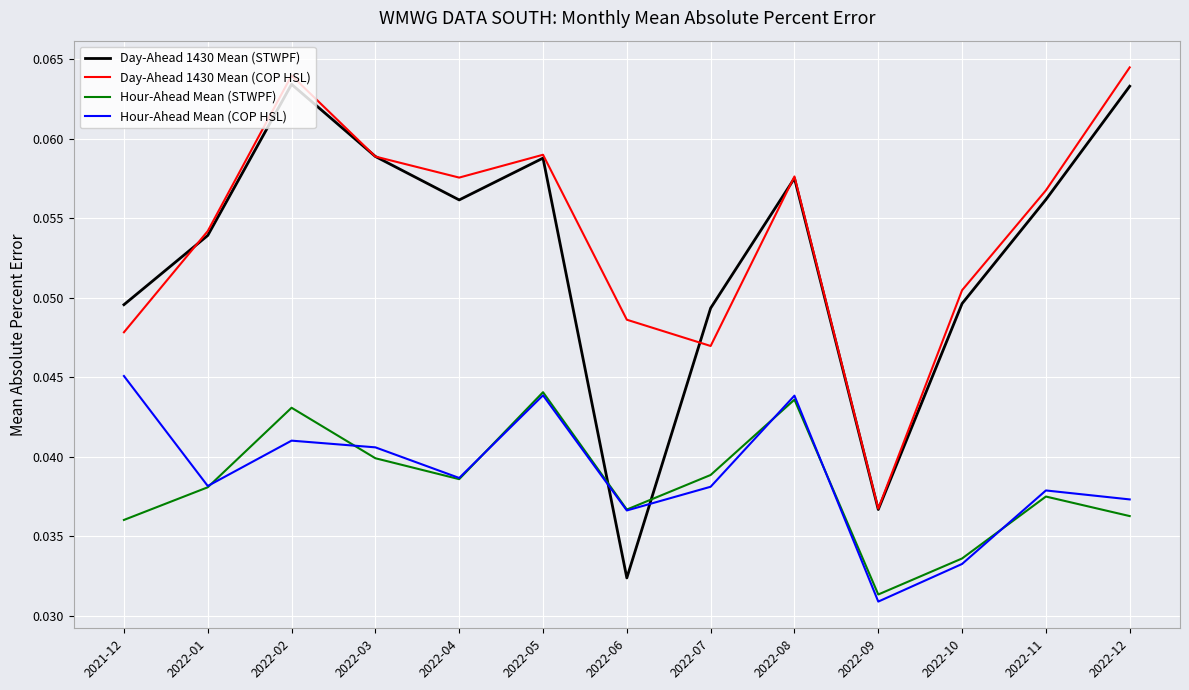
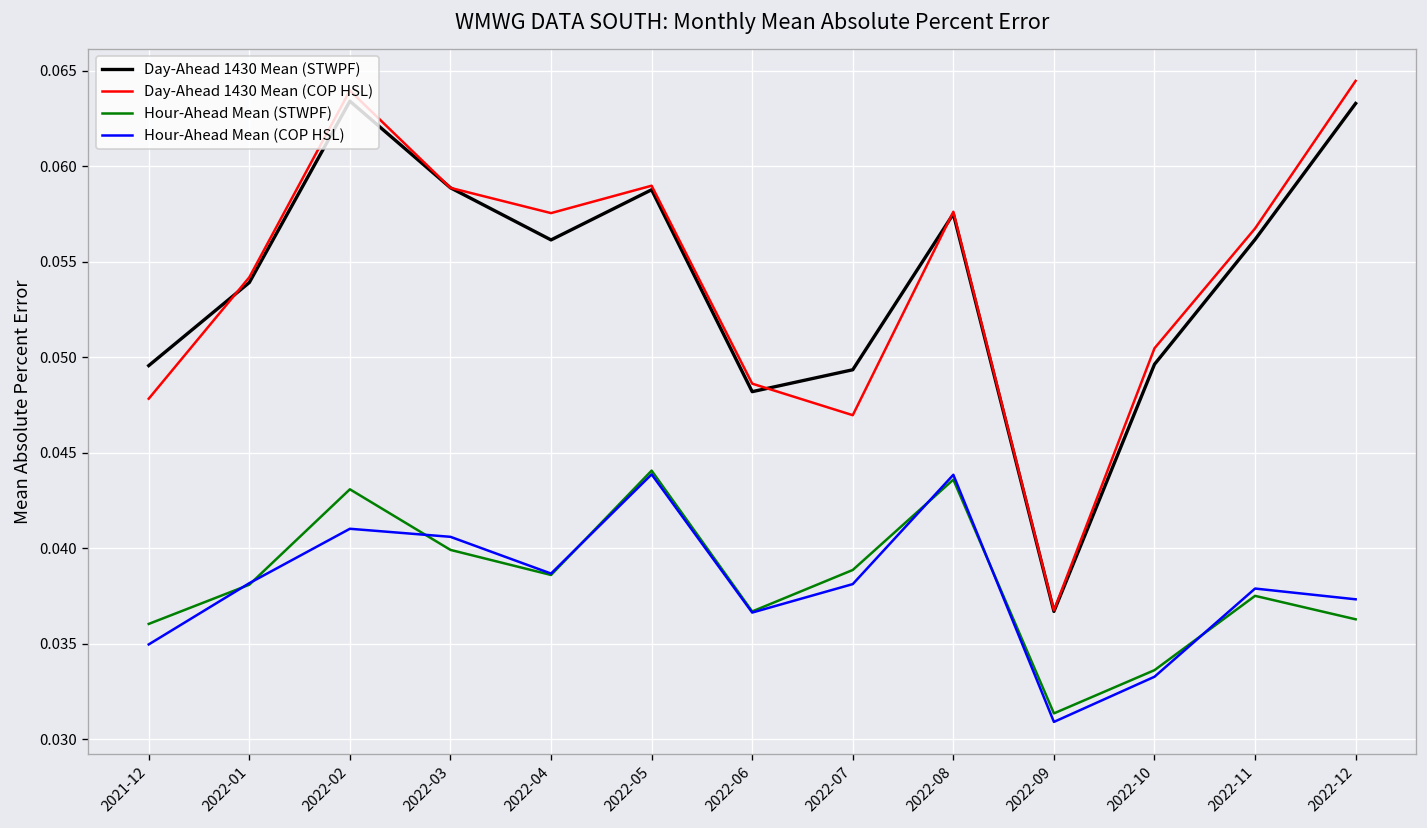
Hour-Ahead Mean (COP HSL), 2021-12: 0.0451 -> 0.0350
Day-Ahead 1430 Mean (STWPF), 2022-06: 0.0324 -> 0.0482
